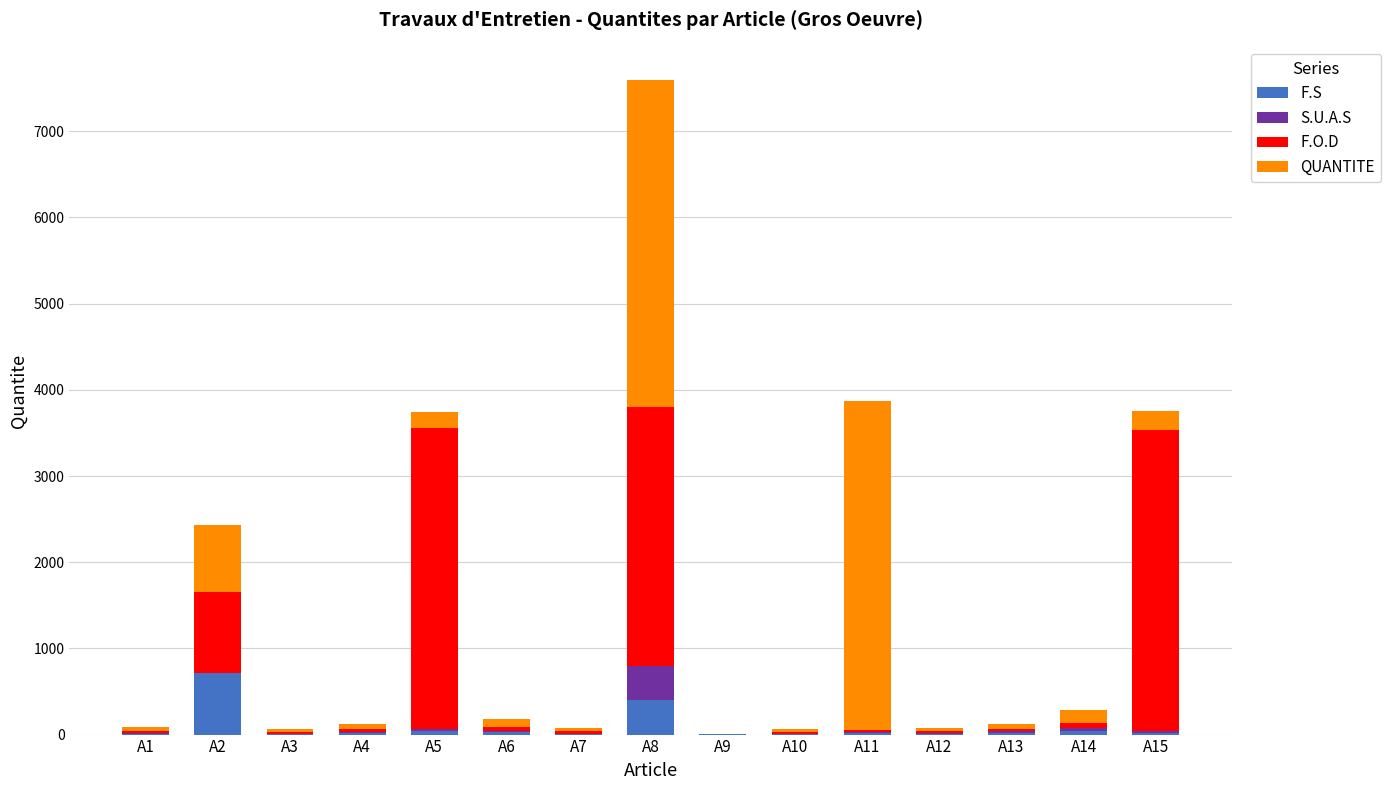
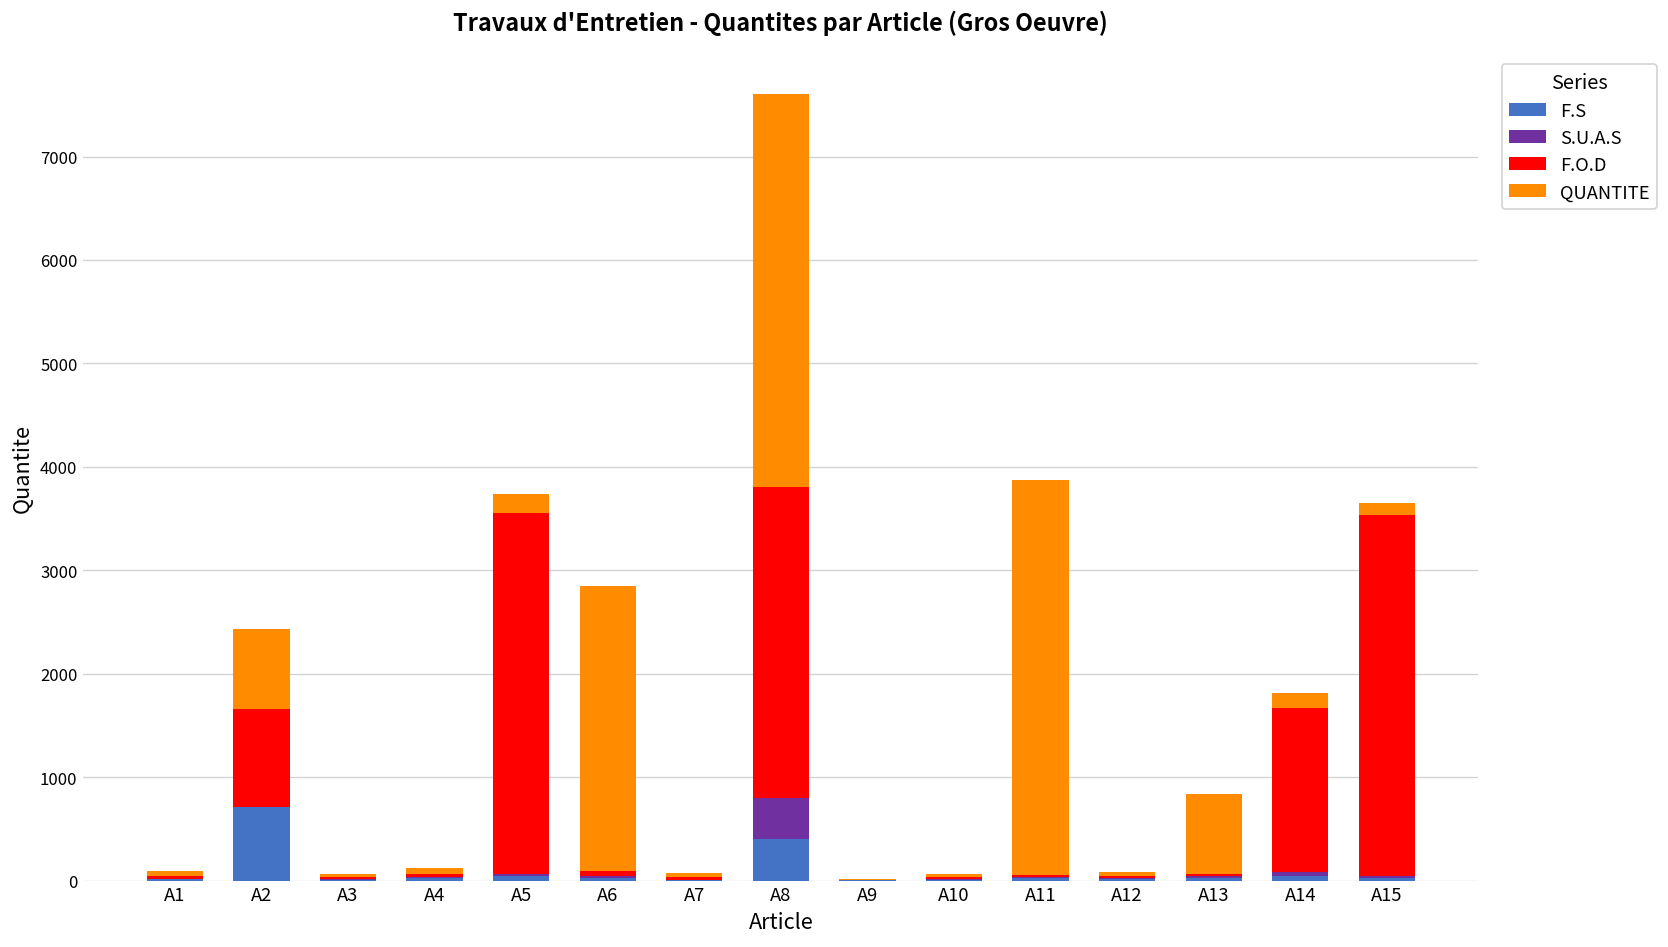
QUANTITE, A6: 100 -> 2800
QUANTITE, A13: 100 -> 800
F.O.D, A14: 100 -> 1600
QUANTITE, A15: 200 -> 100
